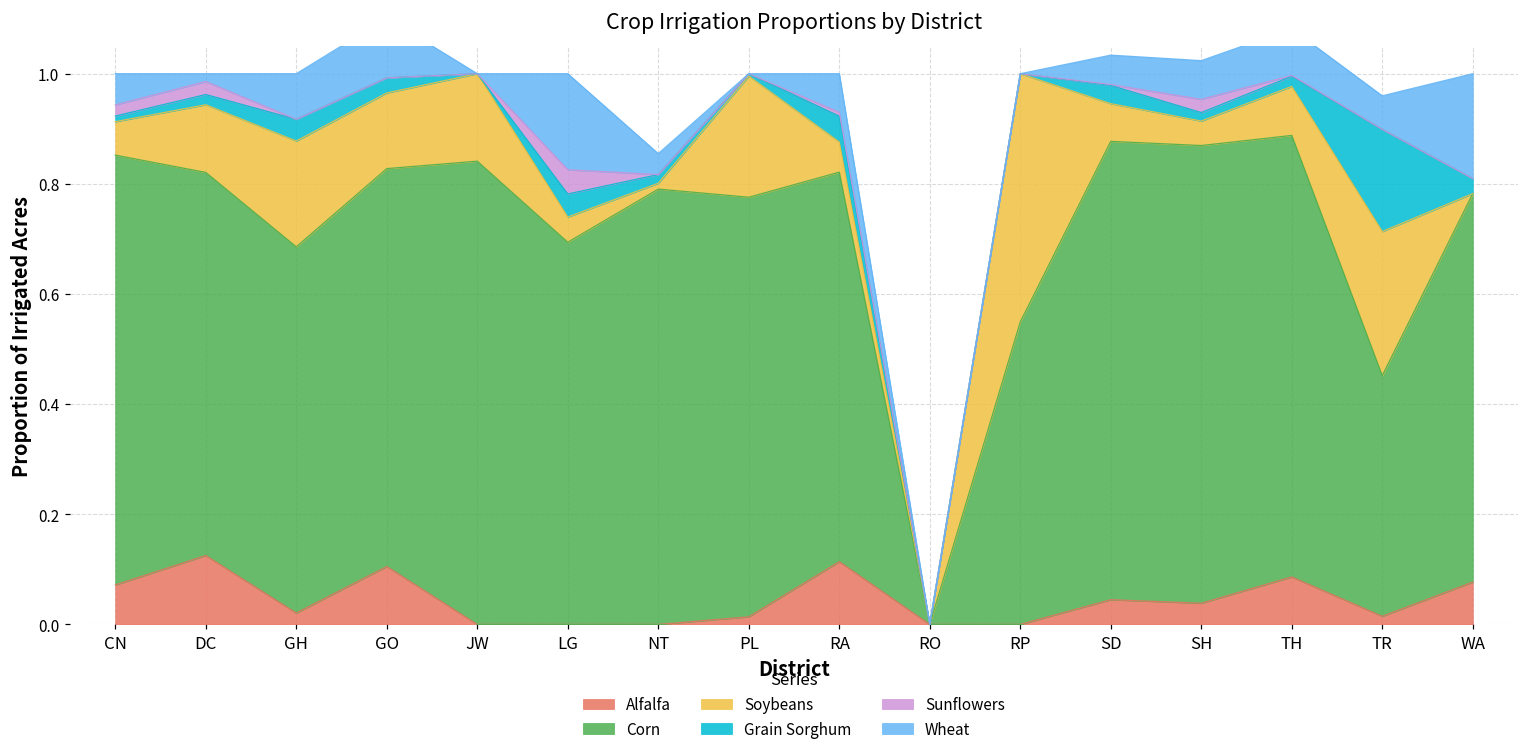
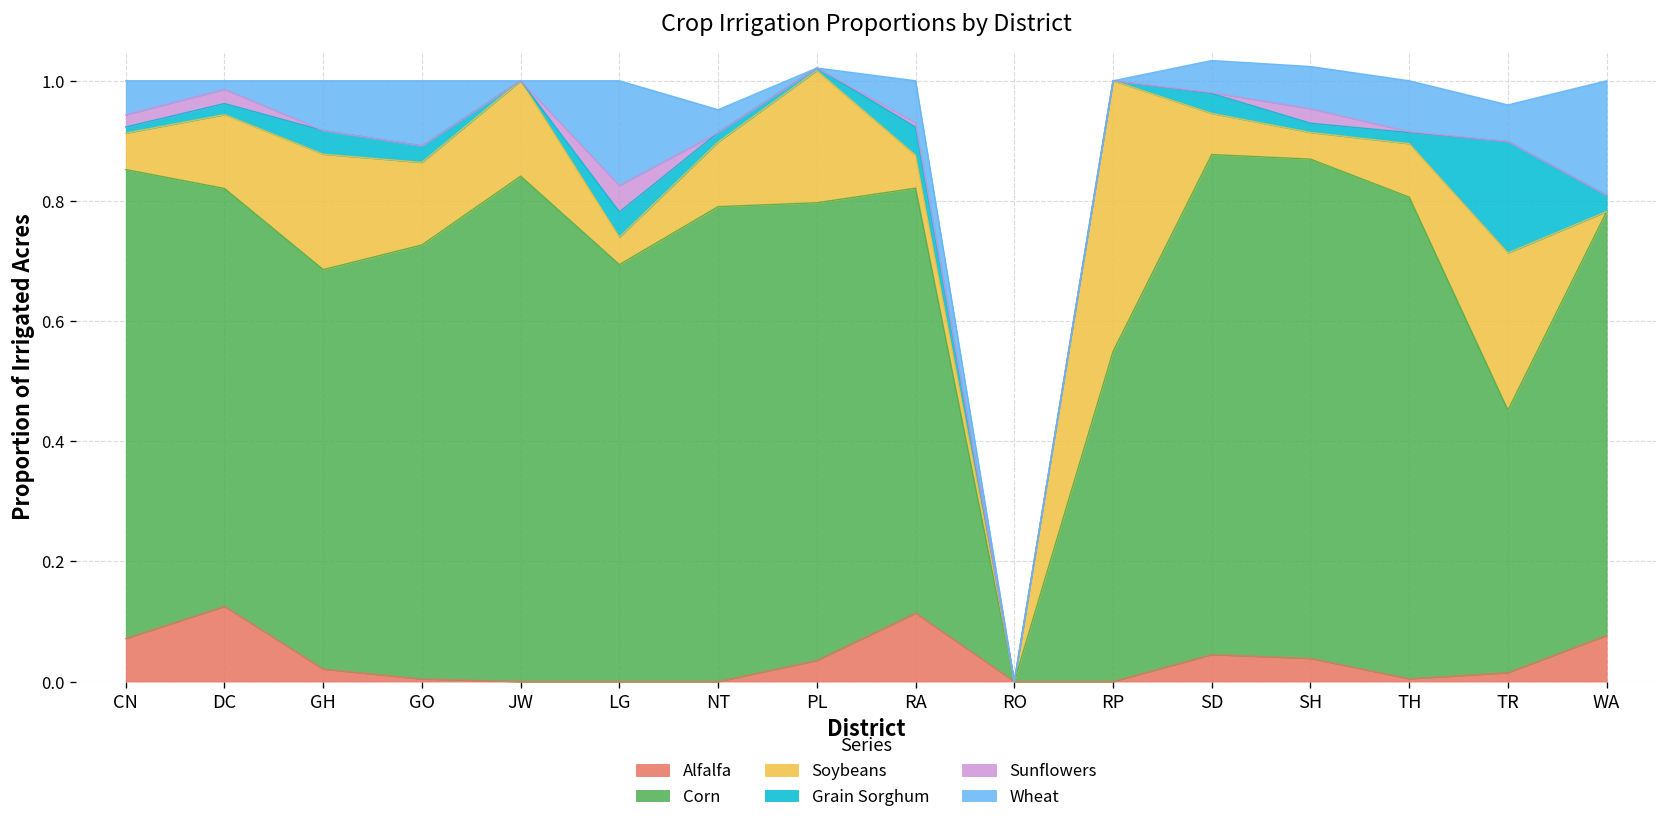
Alfalfa, GO: 0.11 -> 0.00
Soybeans, NT: 0.01 -> 0.11
Alfalfa, PL: 0.01 -> 0.04
Alfalfa, TH: 0.09 -> 0.00
